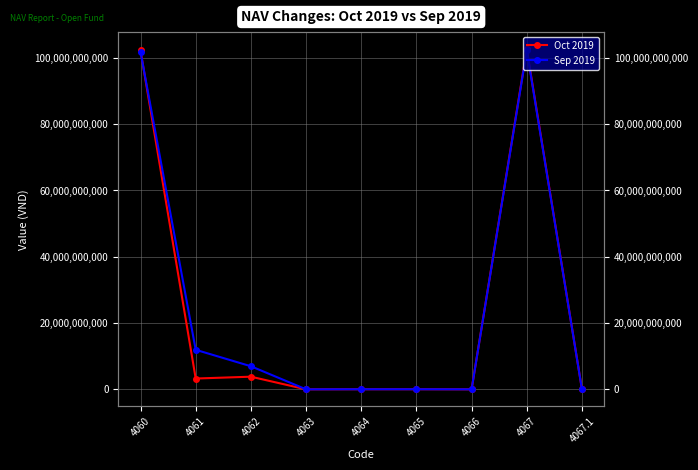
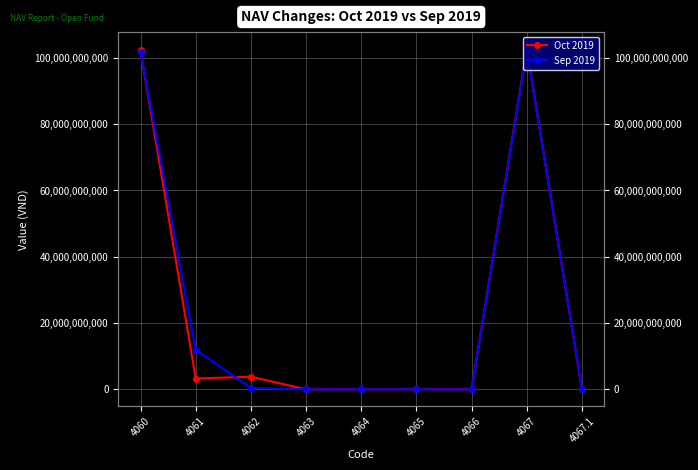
Sep 2019, 4062: 7,000,000,000 -> 0
